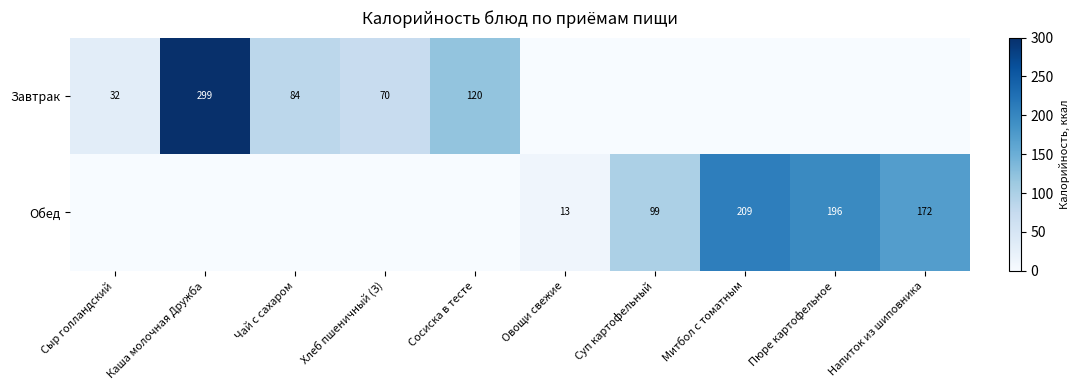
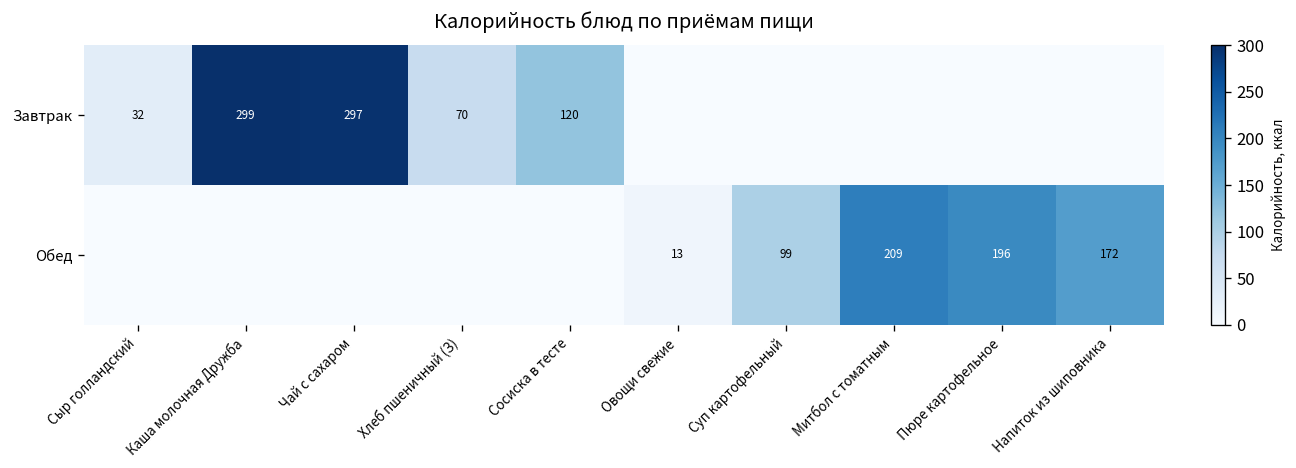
Завтрак, Чай с сахаром: 84 -> 297
